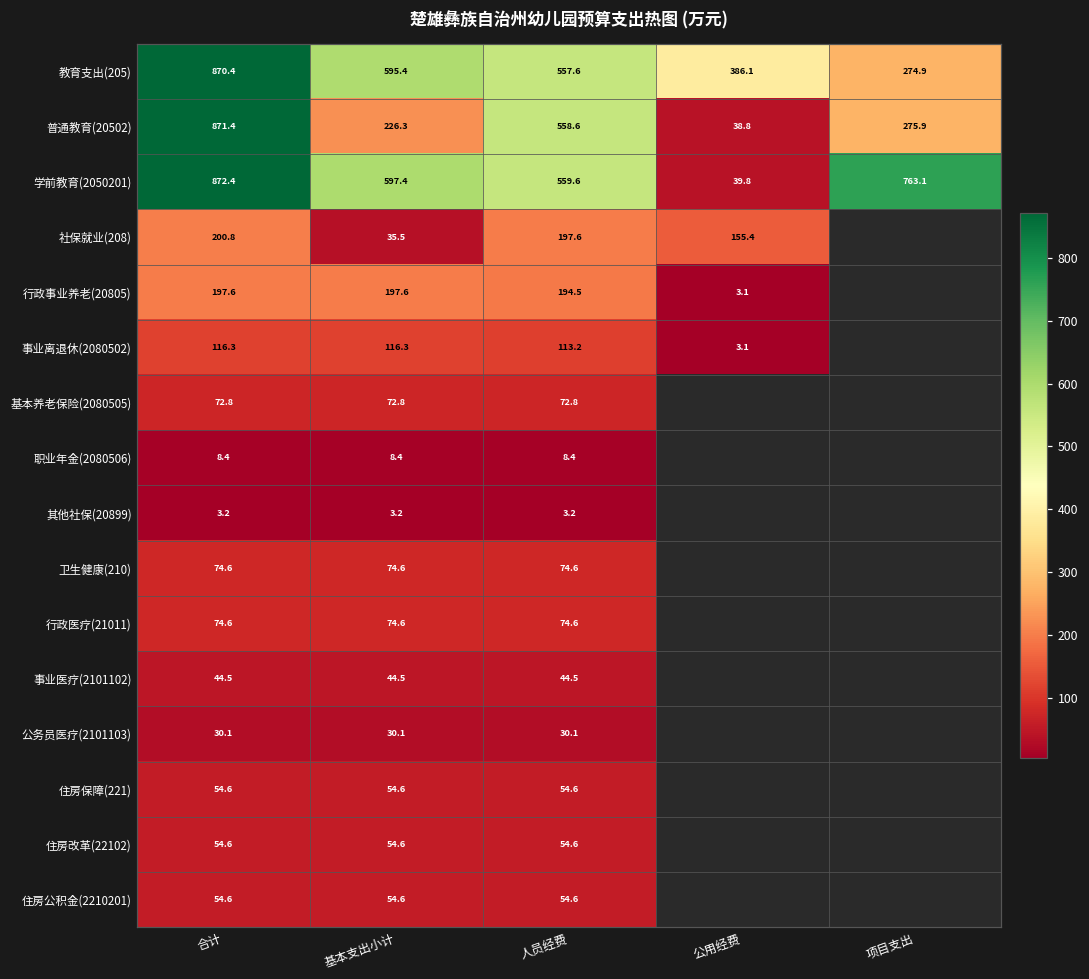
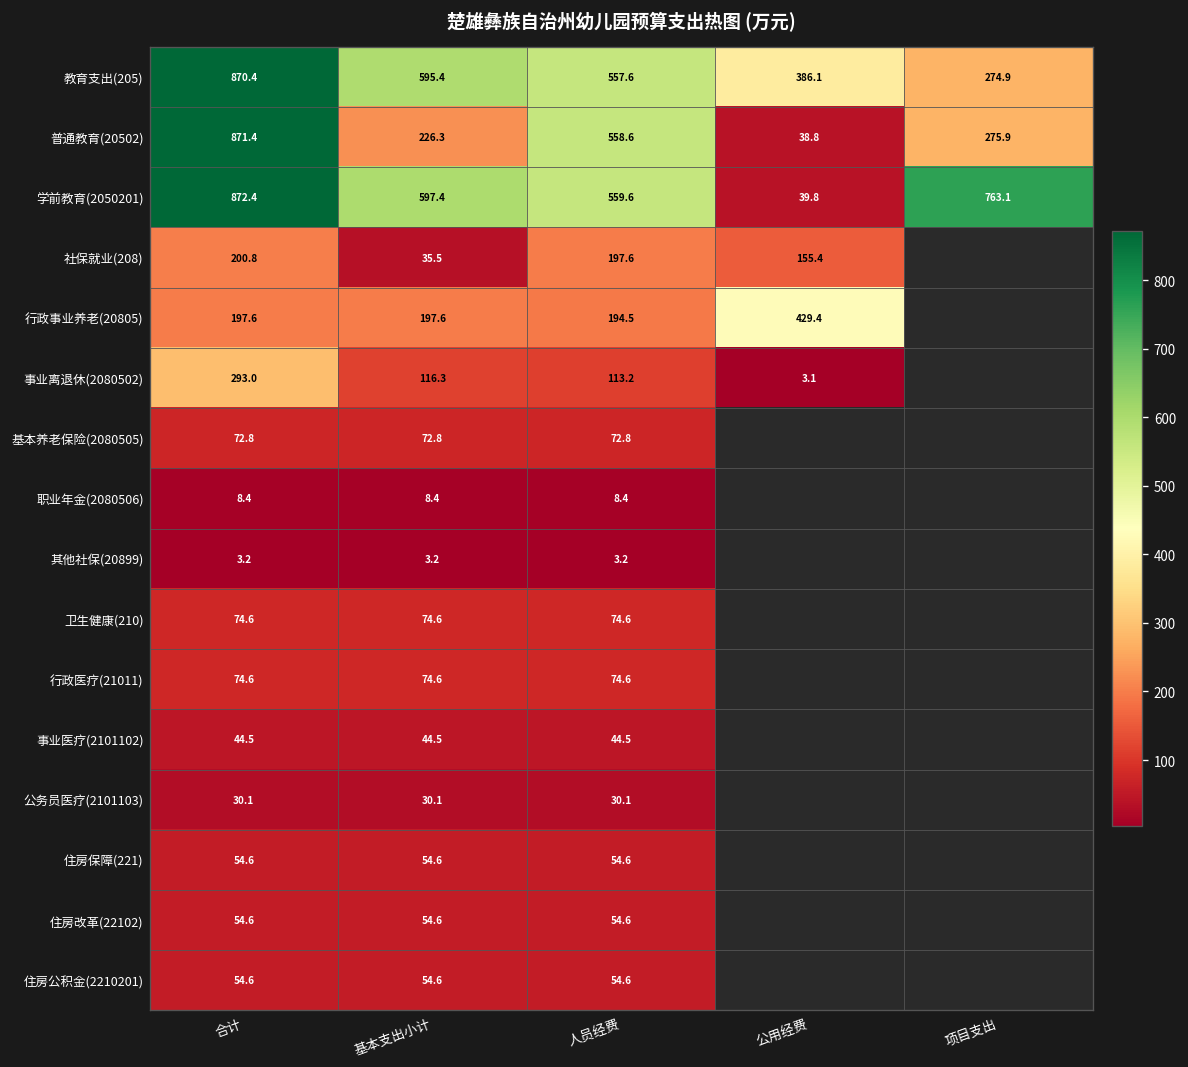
行政事业养老(20805), 公用经费: 3.1 -> 429.4
事业离退休(2080502), 合计: 116.3 -> 293.0
